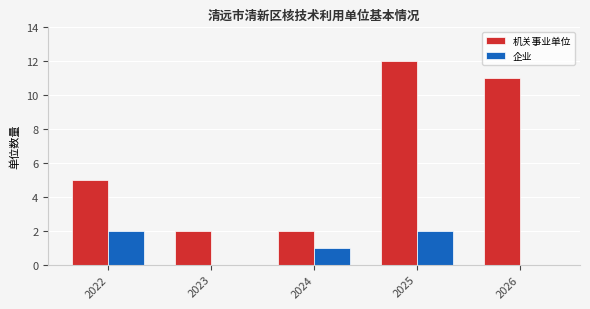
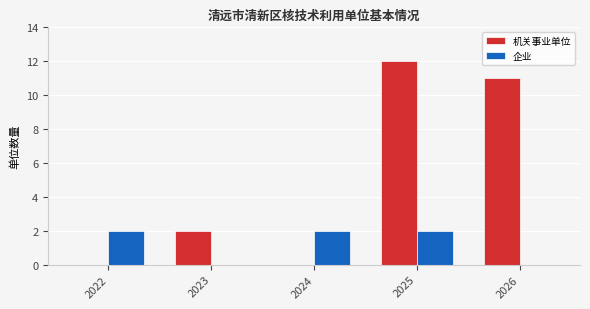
机关事业单位, 2022: 5 -> 0
机关事业单位, 2024: 2 -> 0
企业, 2024: 1 -> 2
